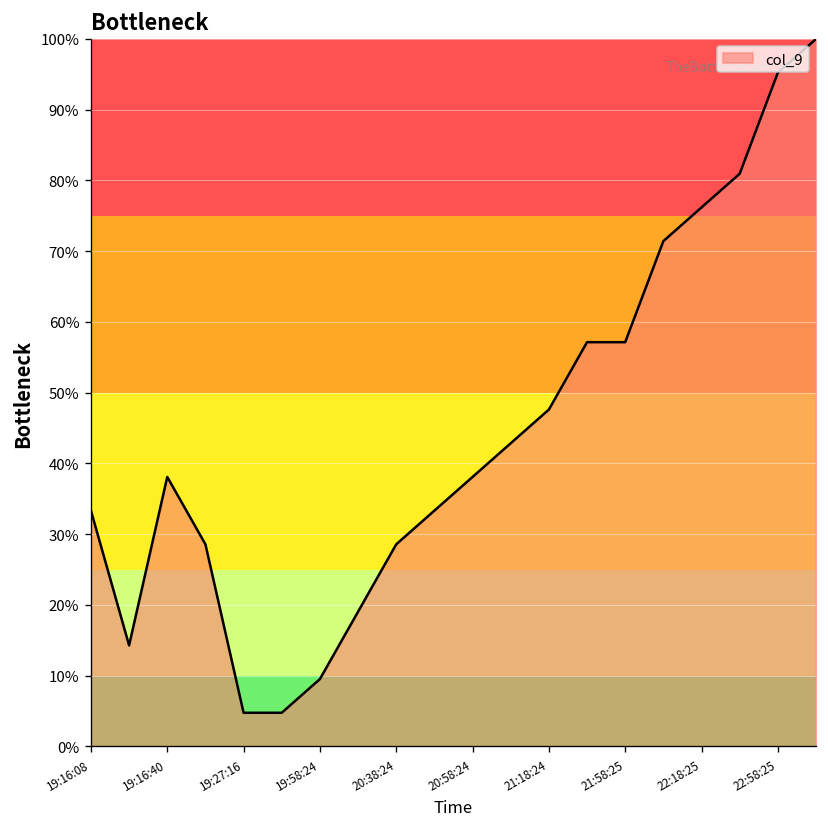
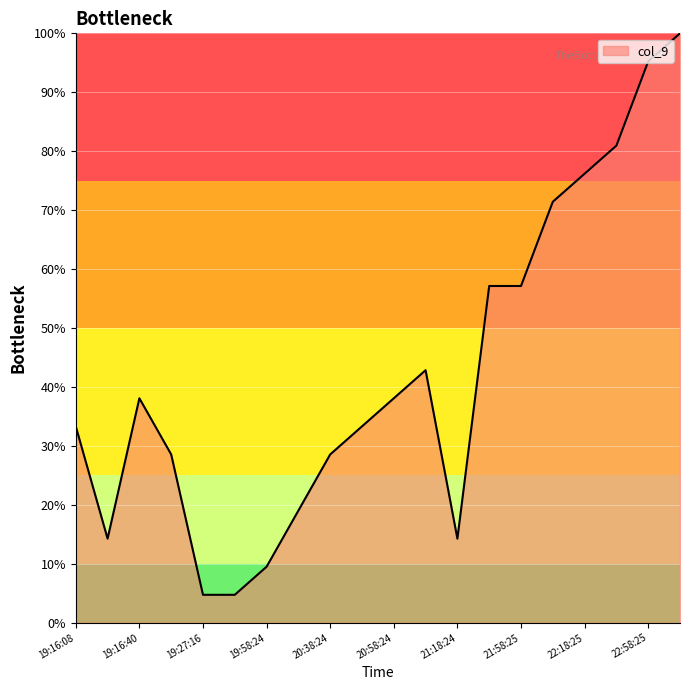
21:18:24: 48% -> 14%
